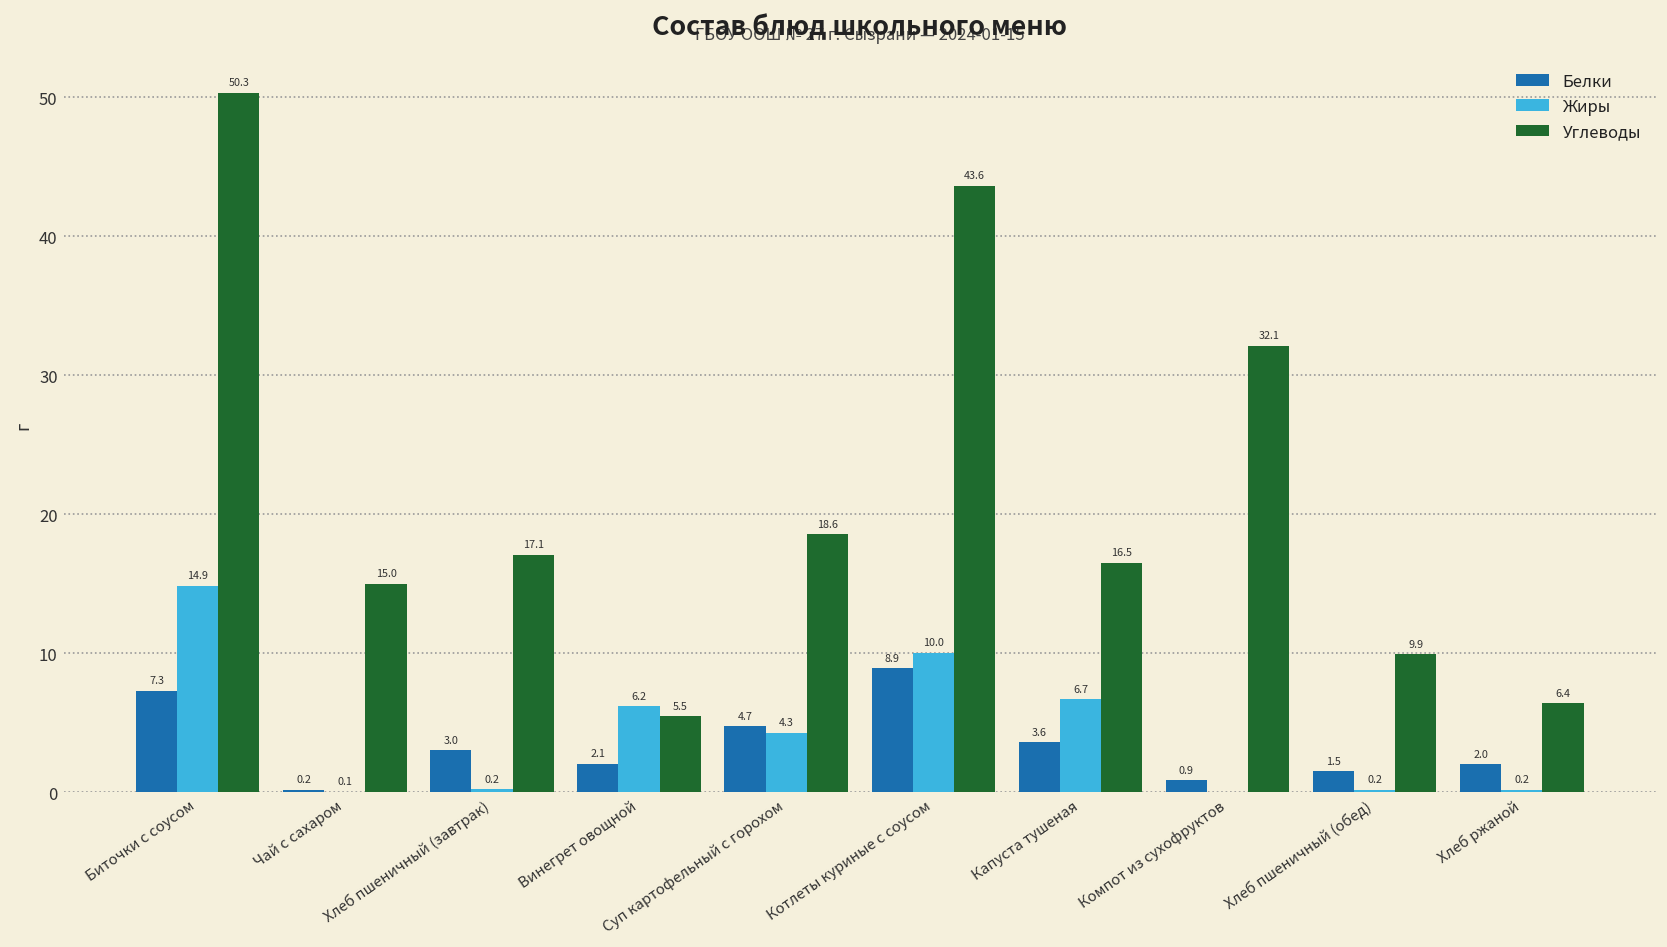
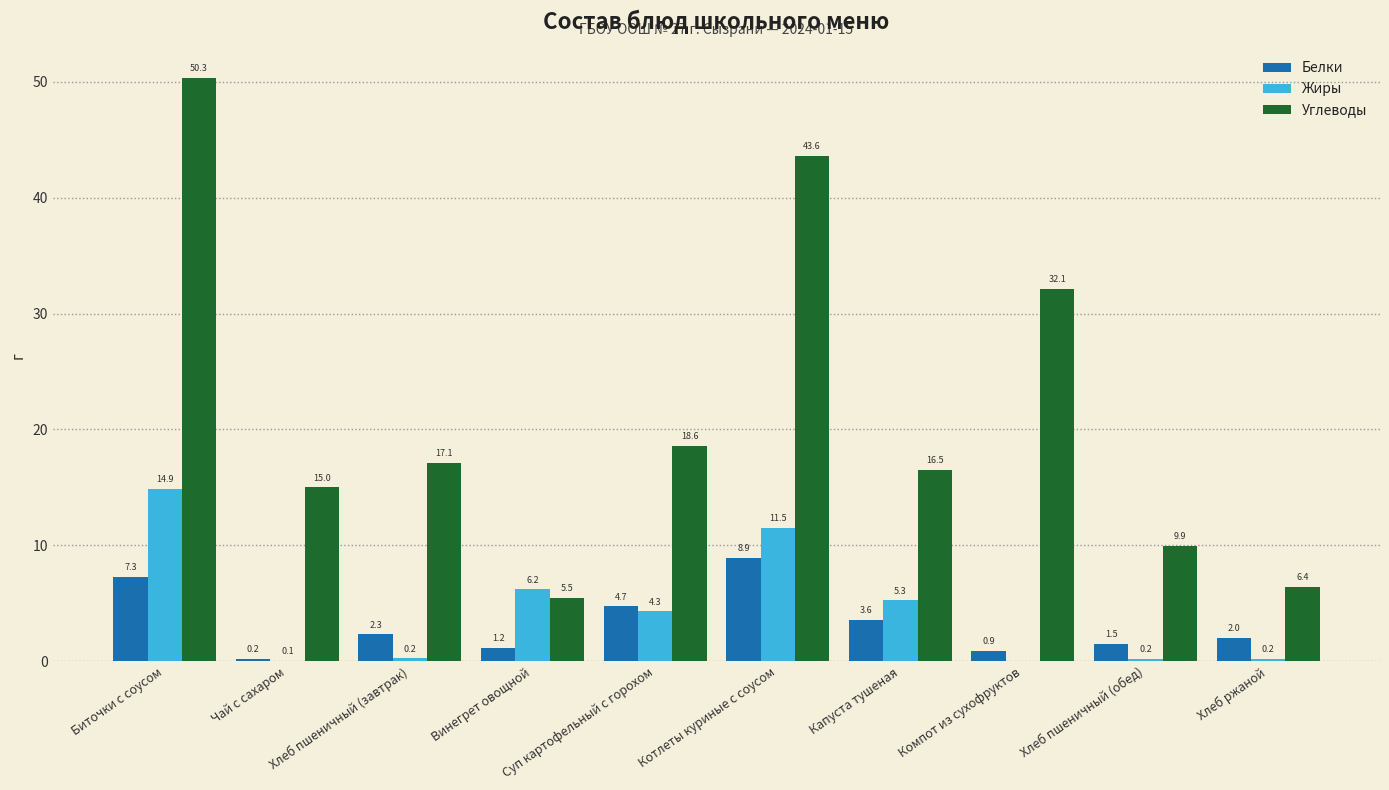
Белки, Хлеб пшеничный (завтрак): 3.0 -> 2.3
Белки, Винегрет овощной: 2.1 -> 1.2
Жиры, Котлеты куриные с соусом: 10.0 -> 11.5
Жиры, Капуста тушеная: 6.7 -> 5.3
